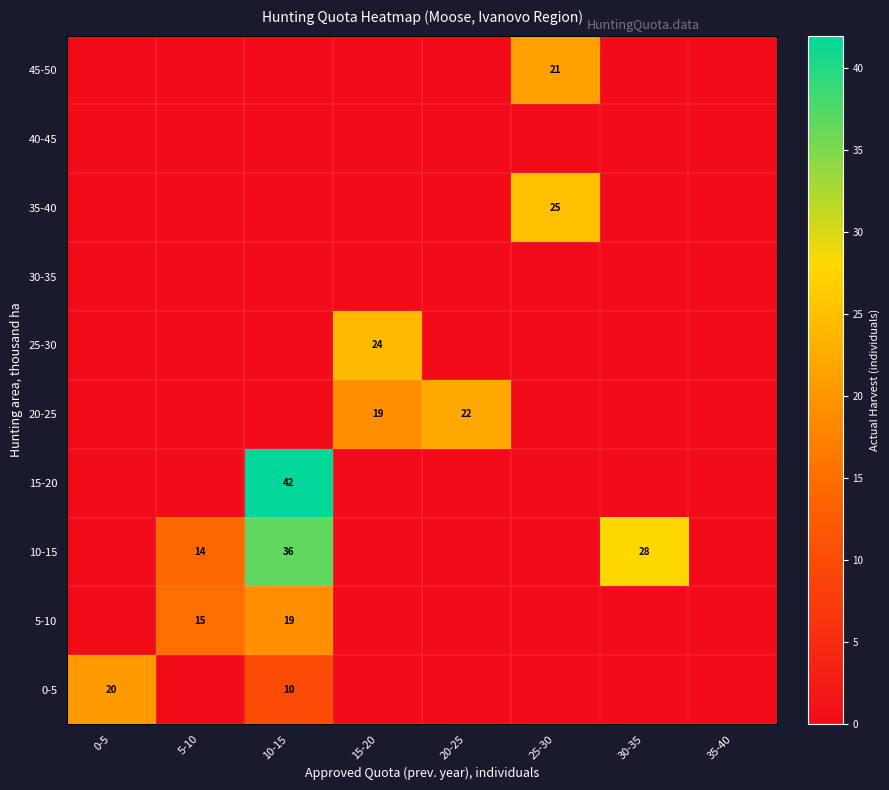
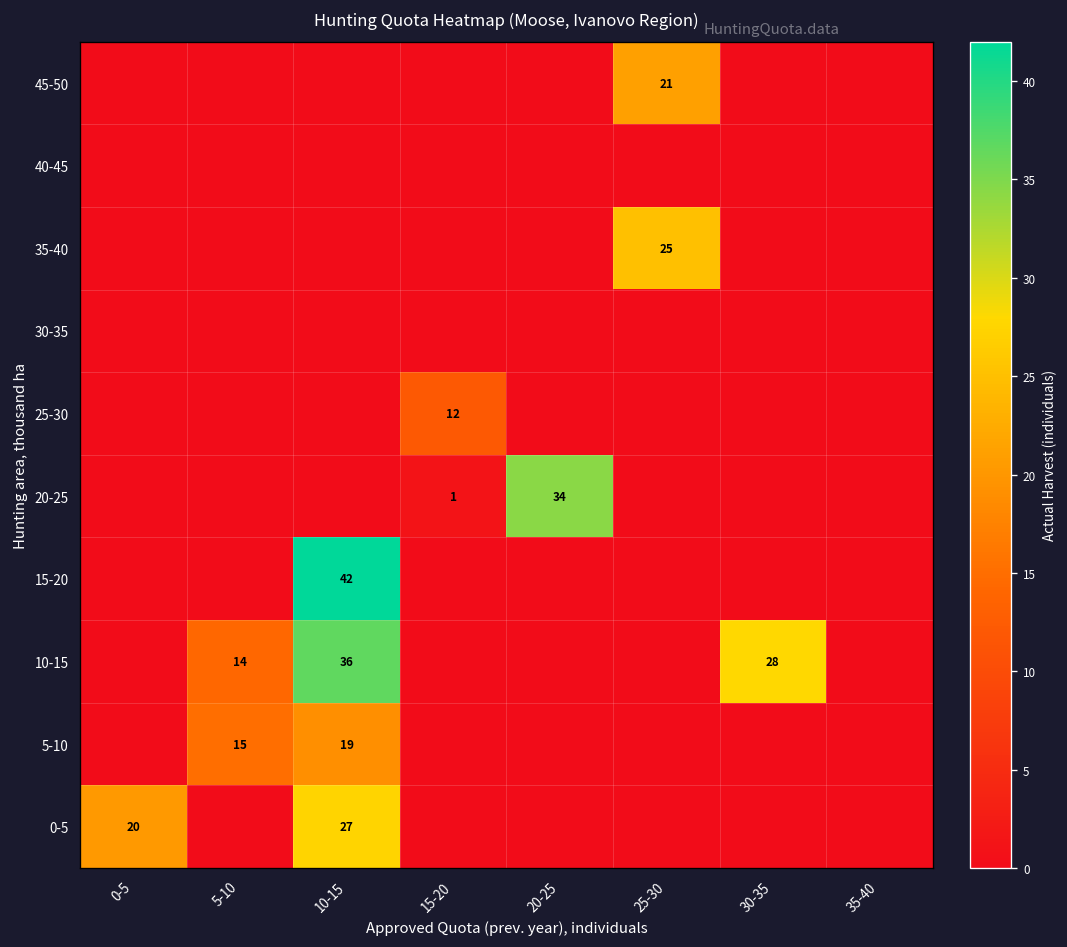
25-30, 15-20: 24 -> 12
20-25, 15-20: 19 -> 1
20-25, 20-25: 22 -> 34
0-5, 10-15: 10 -> 27
